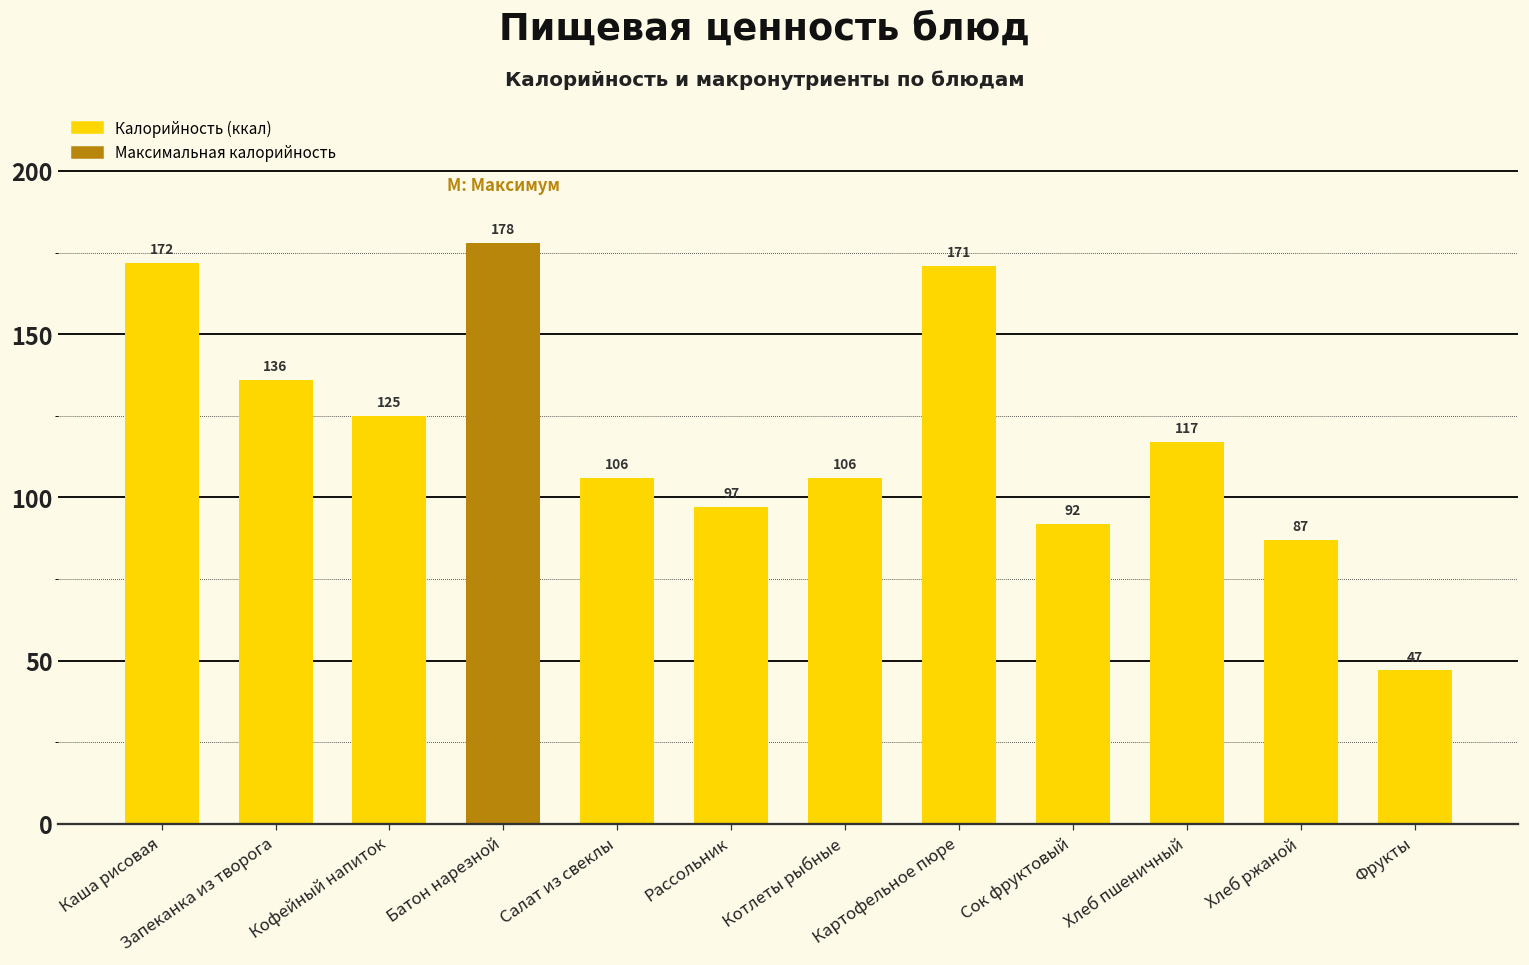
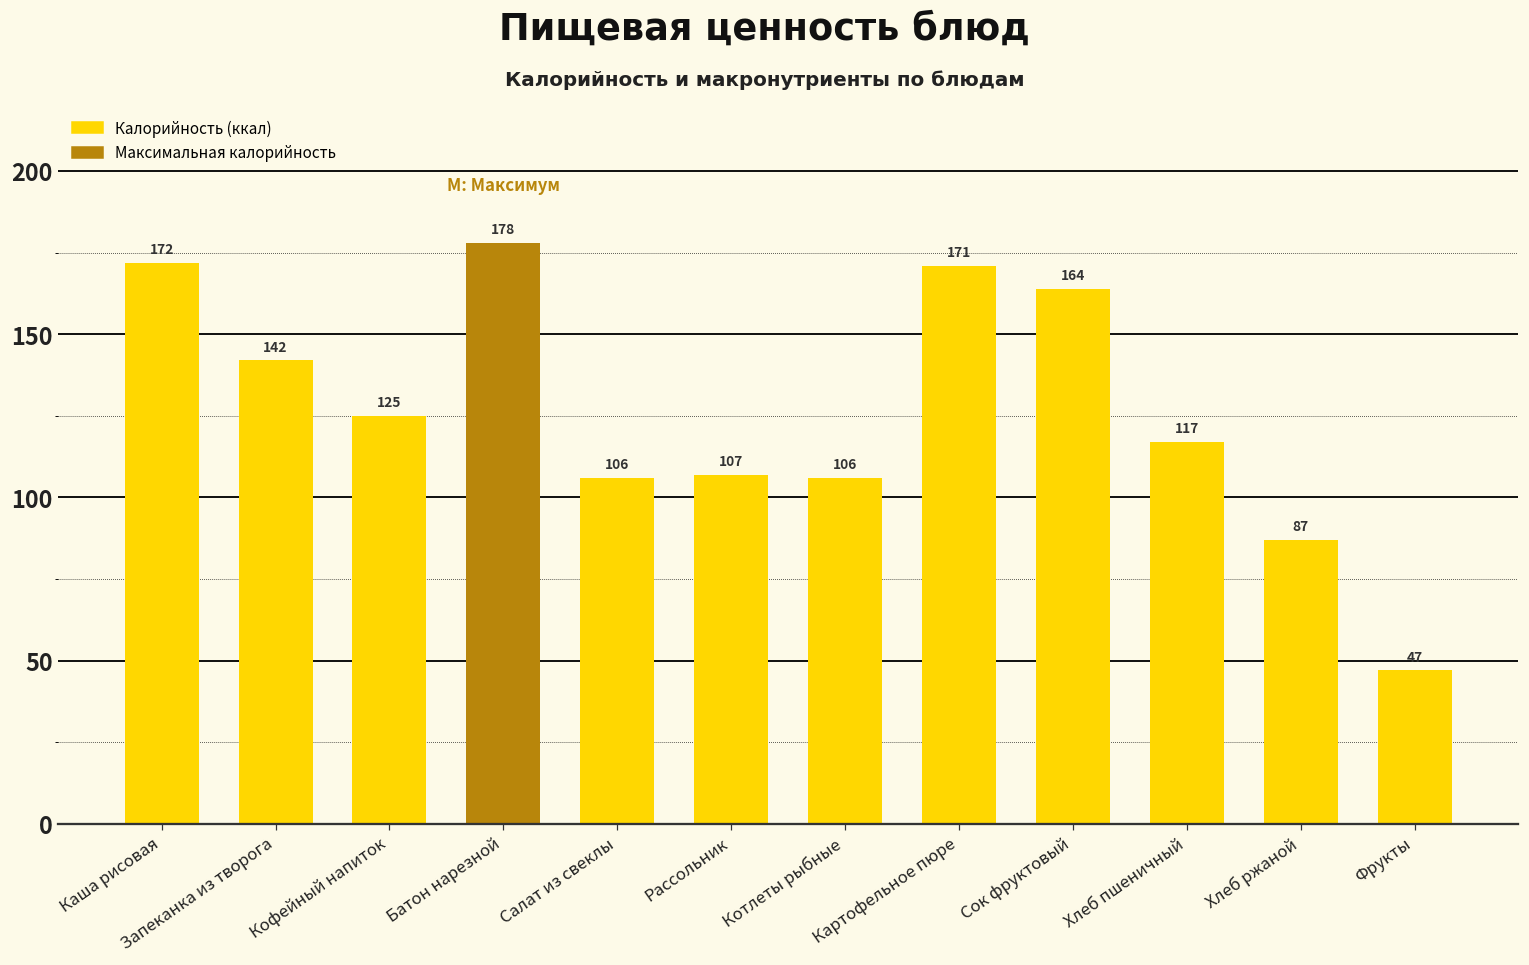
Запеканка из творога: 136 -> 142
Рассольник: 97 -> 107
Сок фруктовый: 92 -> 164
